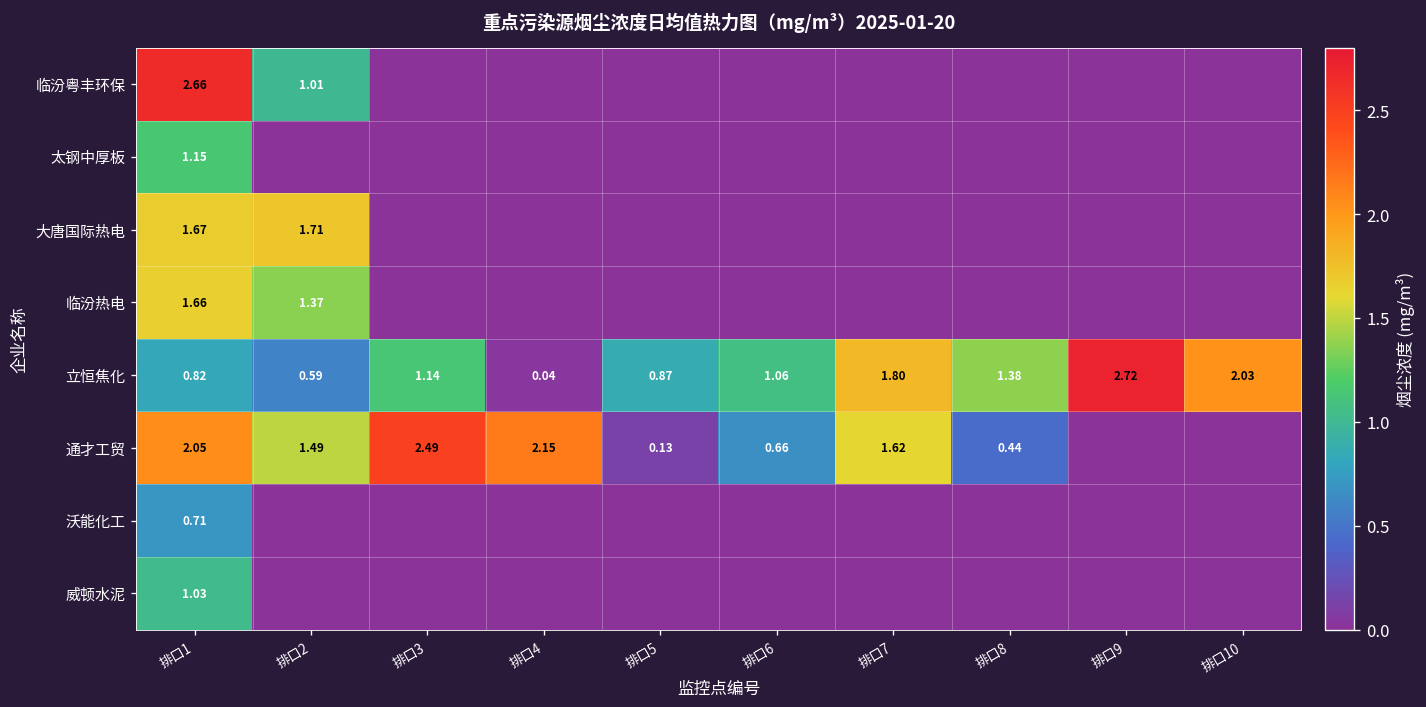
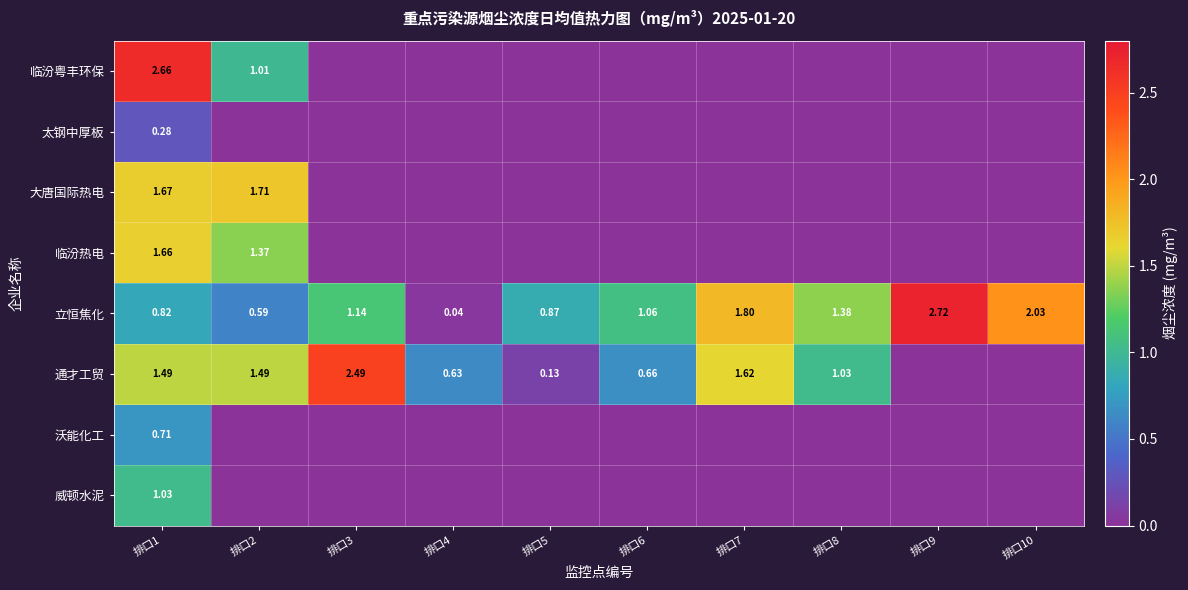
太钢中厚板, 排口1: 1.15 -> 0.28
通才工贸, 排口1: 2.05 -> 1.49
通才工贸, 排口4: 2.15 -> 0.63
通才工贸, 排口8: 0.44 -> 1.03
